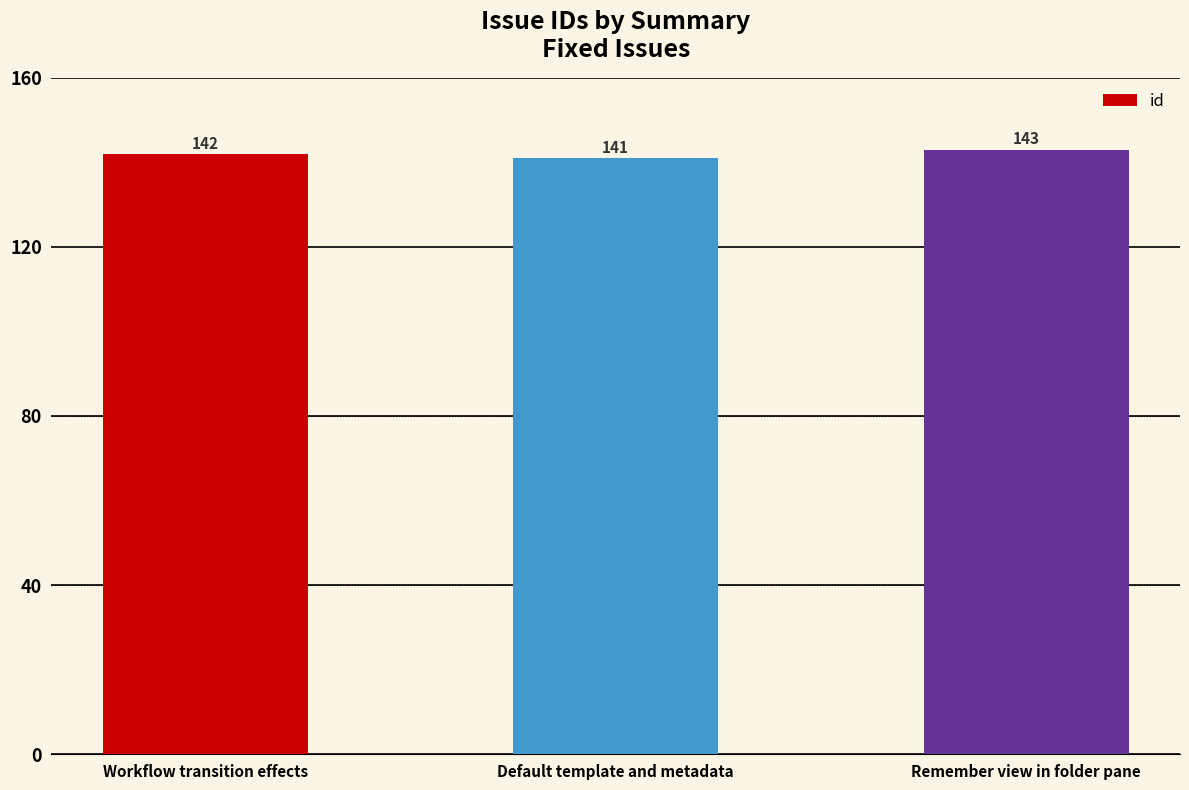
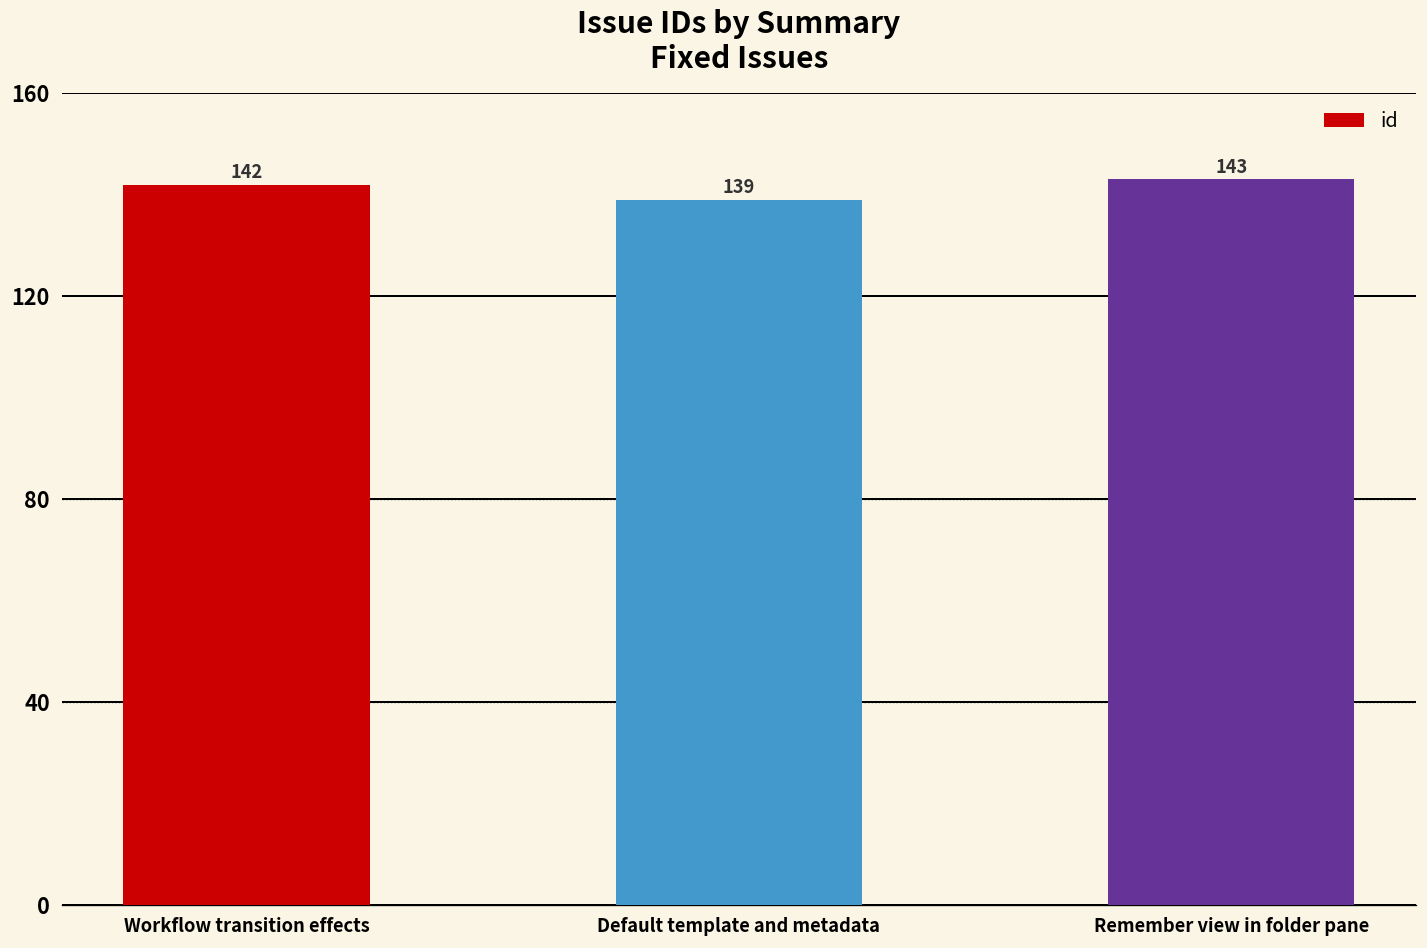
Default template and metadata: 141 -> 139
